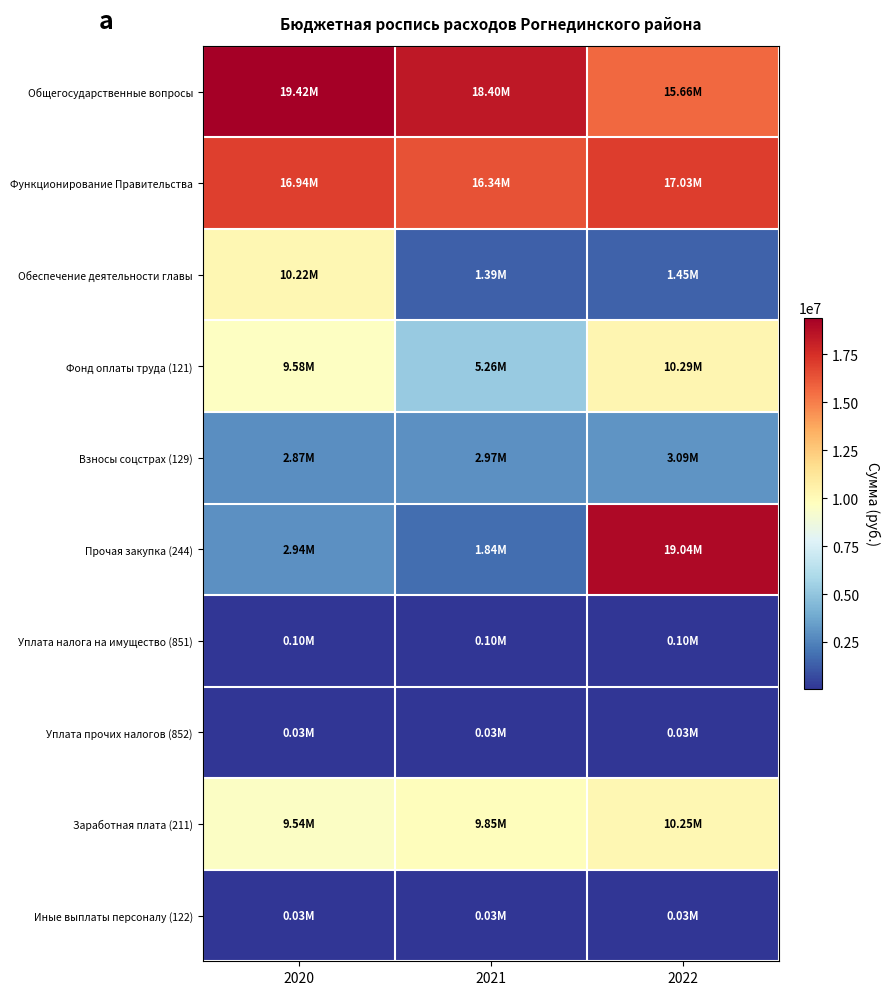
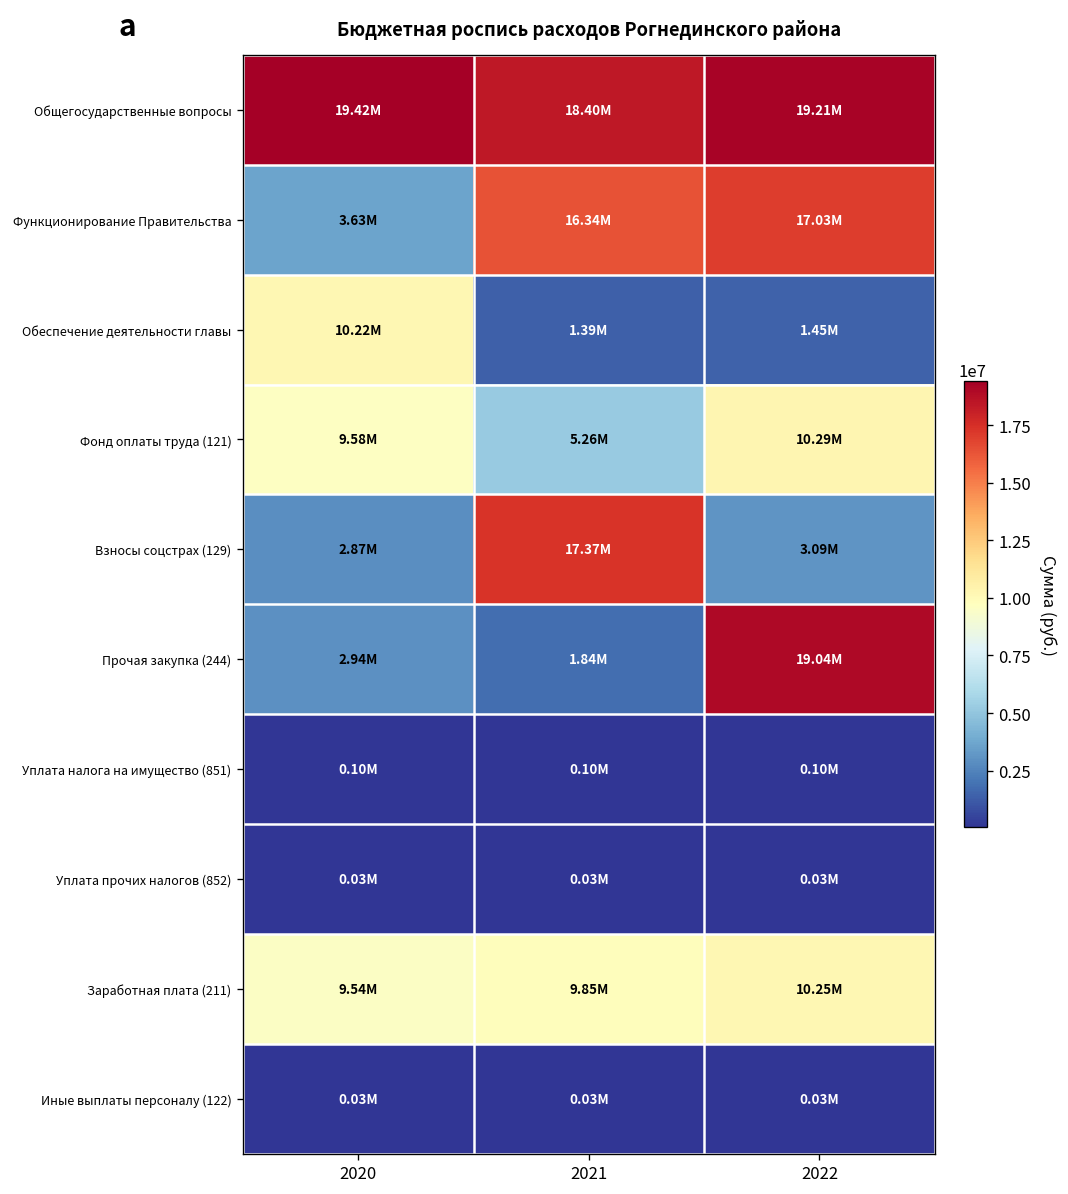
Общегосударственные вопросы, 2022: 15.66M -> 19.21M
Функционирование Правительства, 2020: 16.94M -> 3.63M
Взносы соцстрах (129), 2021: 2.97M -> 17.37M
